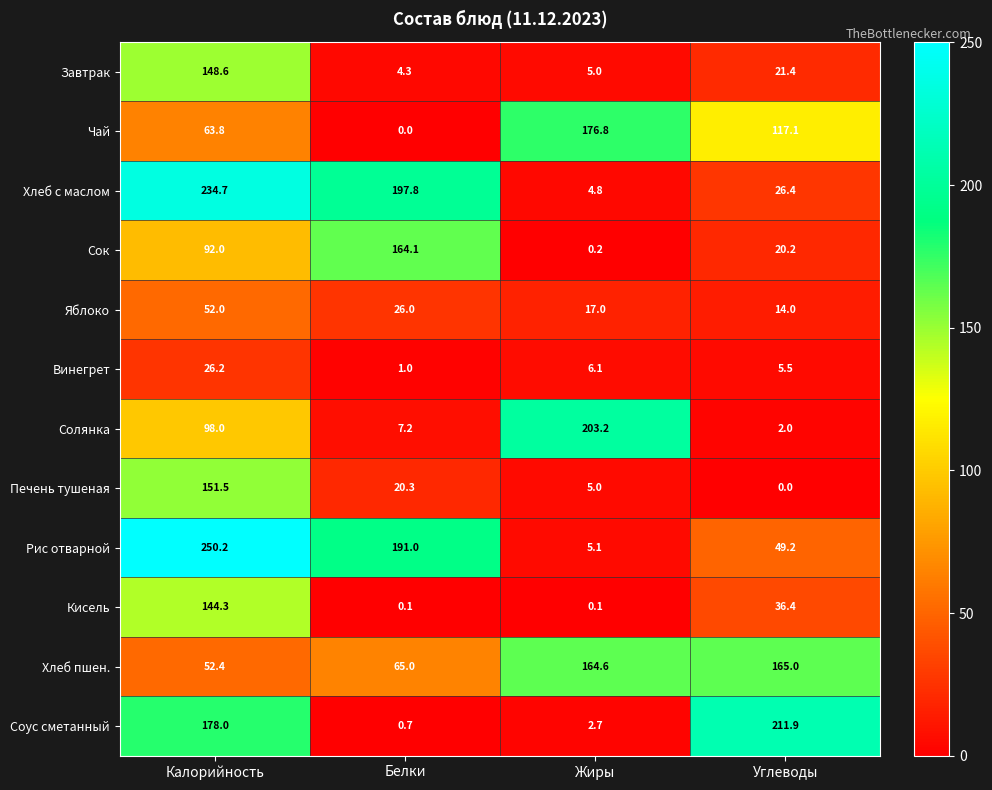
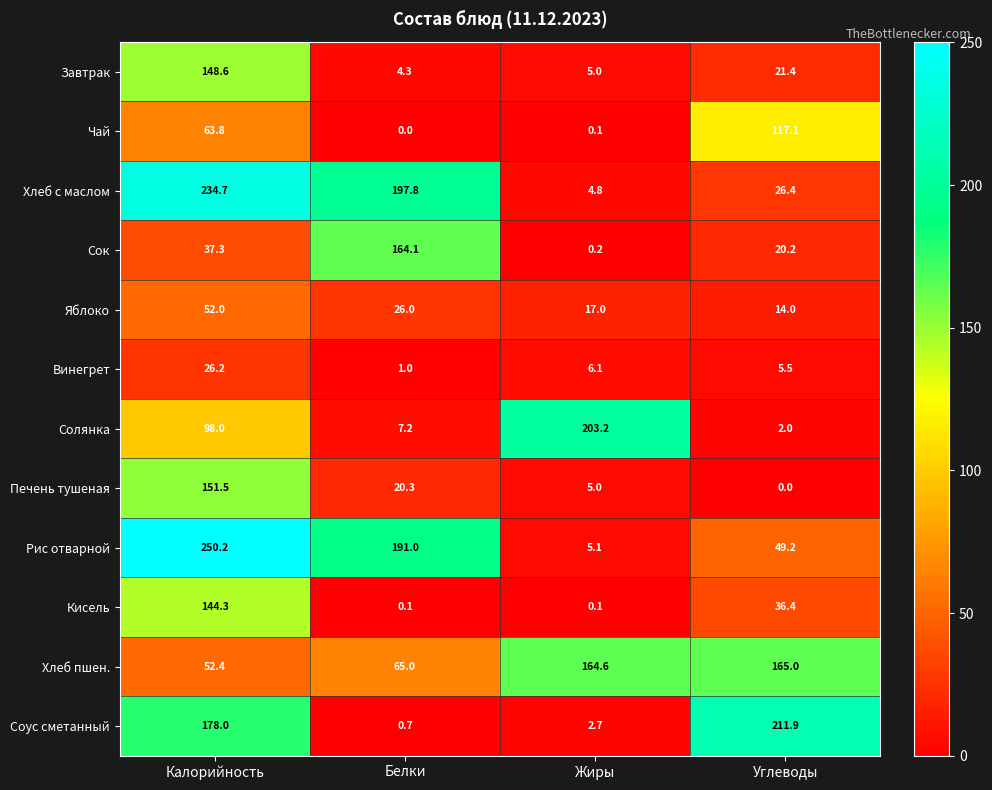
Чай, Жиры: 176.8 -> 0.1
Сок, Калорийность: 92.0 -> 37.3
